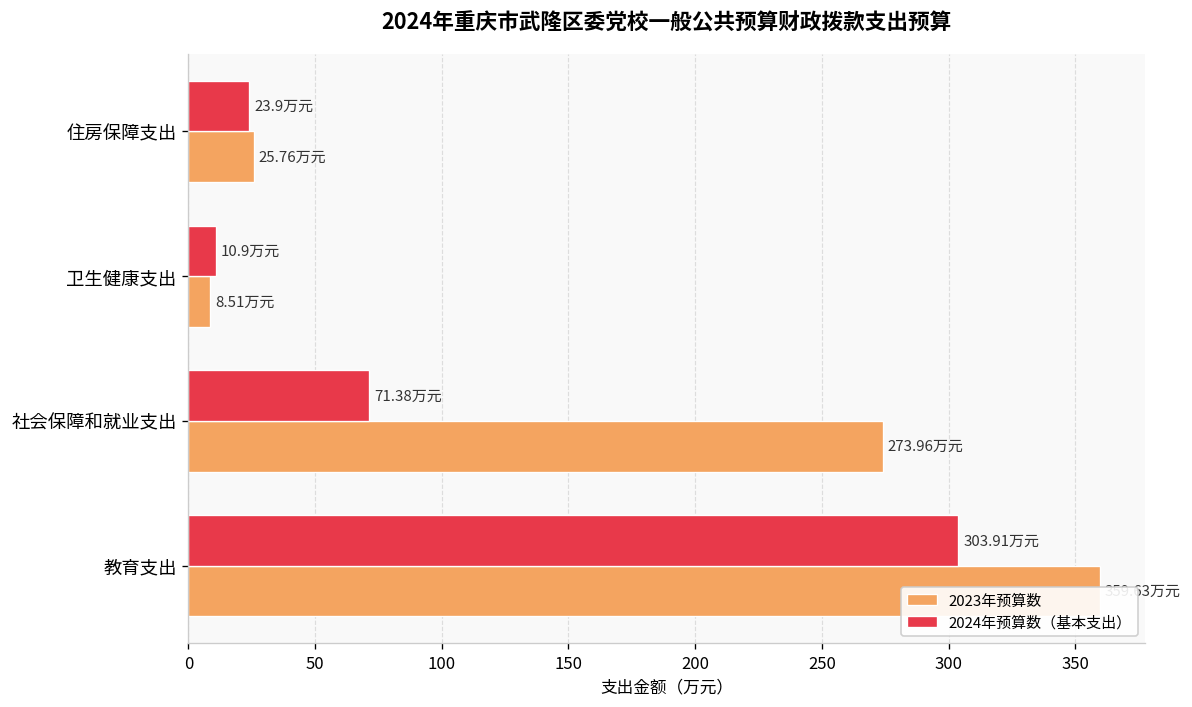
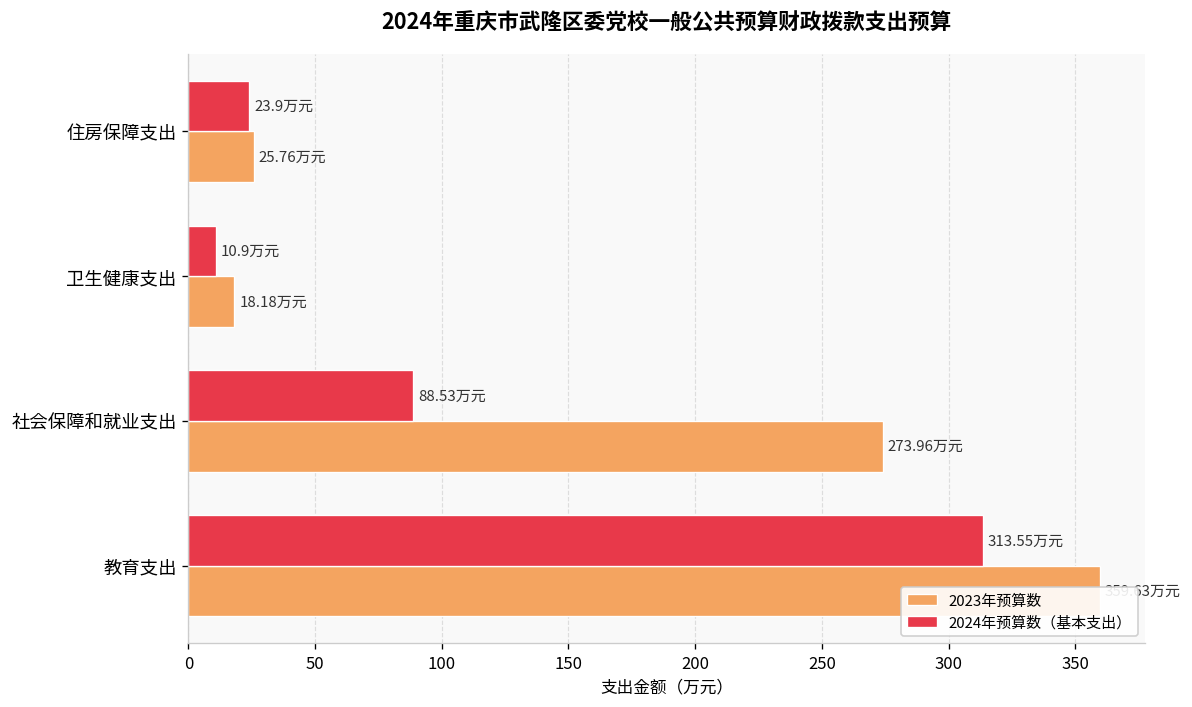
2023年预算数, 卫生健康支出: 8.51 -> 18.18
2024年预算数（基本支出）, 社会保障和就业支出: 71.38 -> 88.53
2024年预算数（基本支出）, 教育支出: 303.91 -> 313.55
